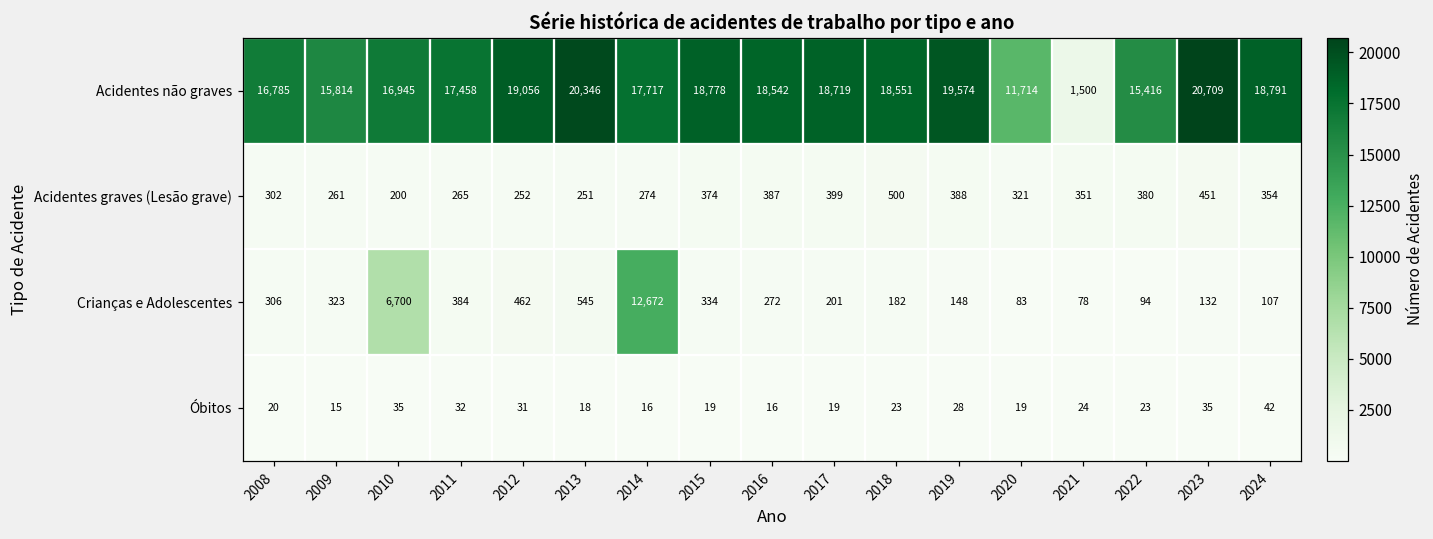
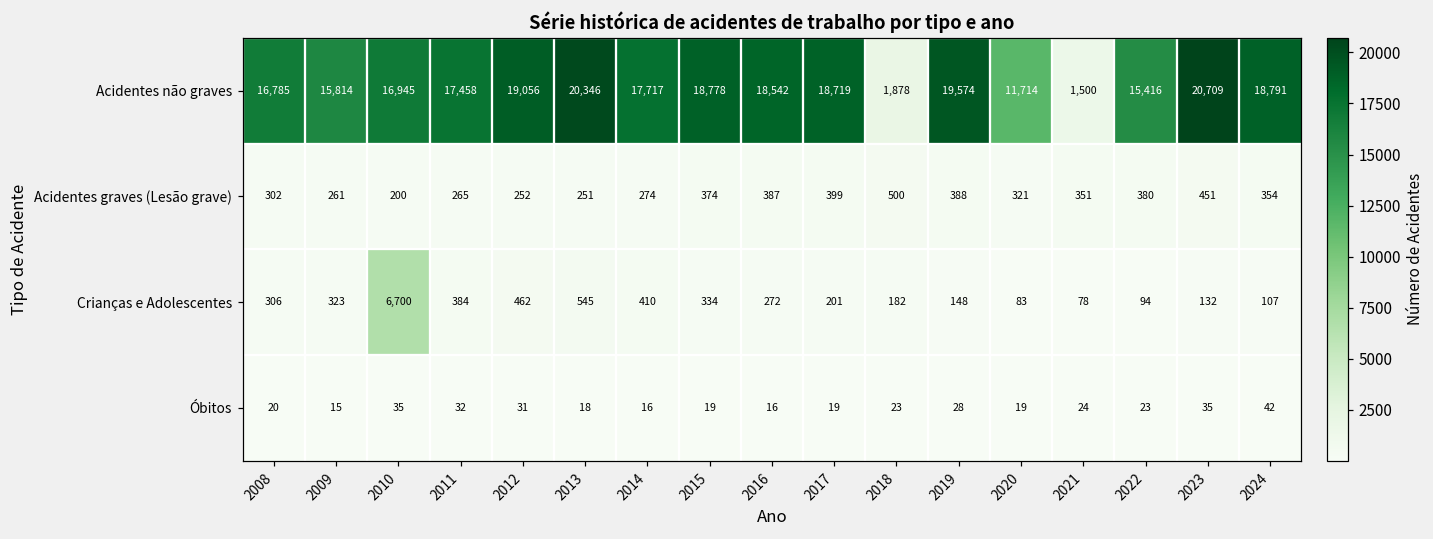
Acidentes não graves, 2018: 18,551 -> 1,878
Crianças e Adolescentes, 2014: 12,672 -> 410
